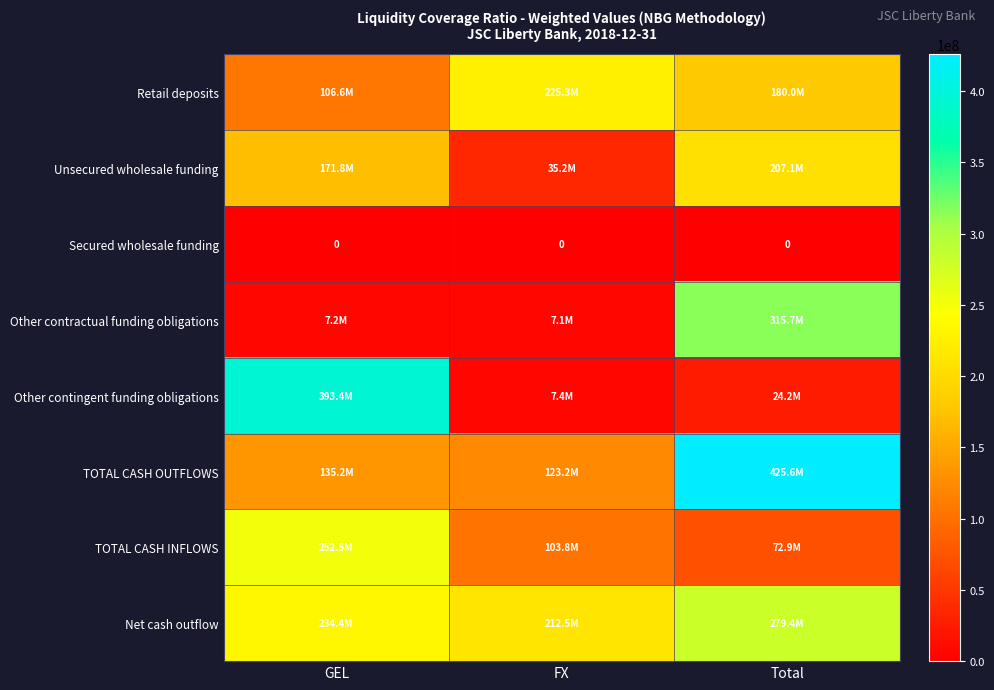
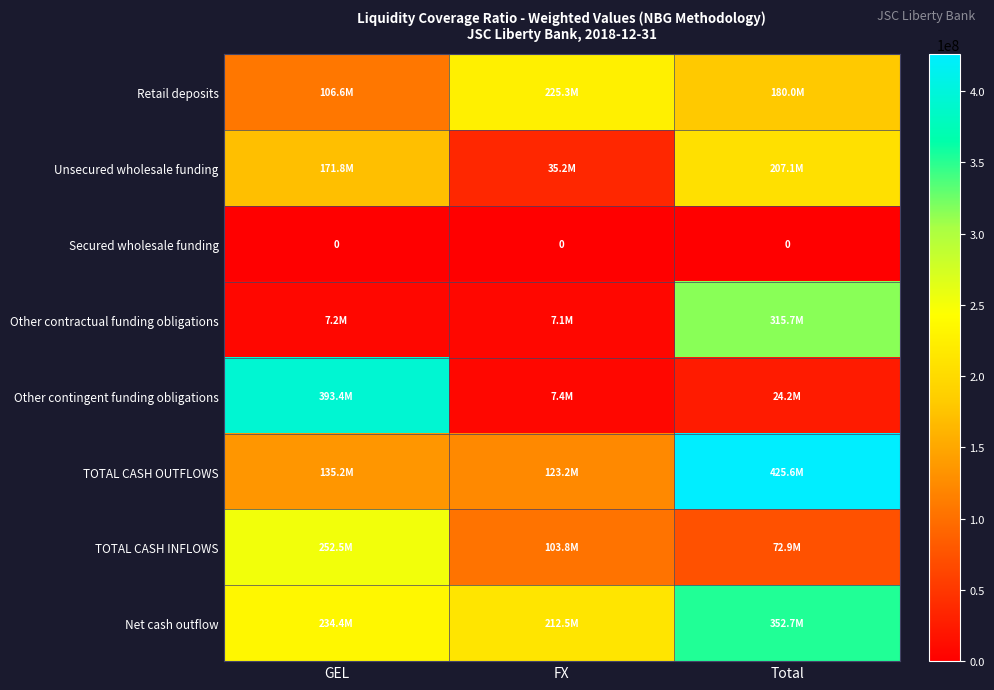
Net cash outflow, Total: 279.4M -> 352.7M
